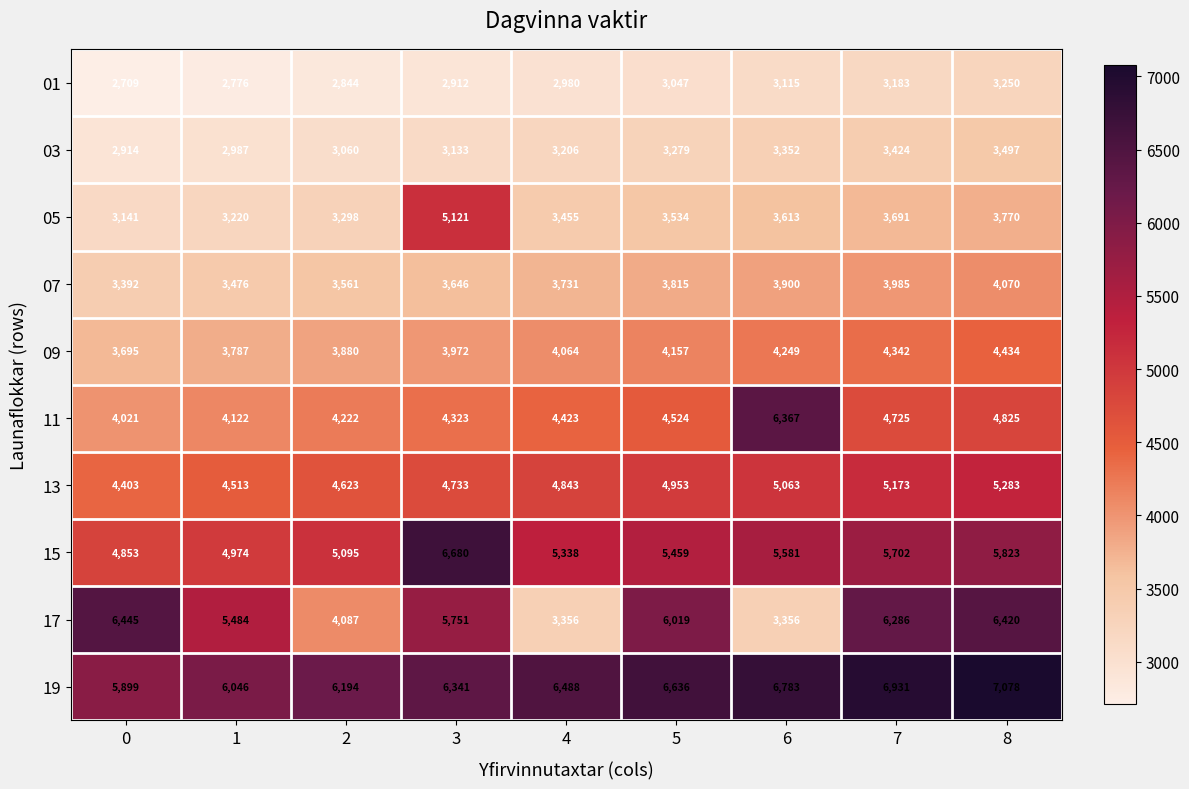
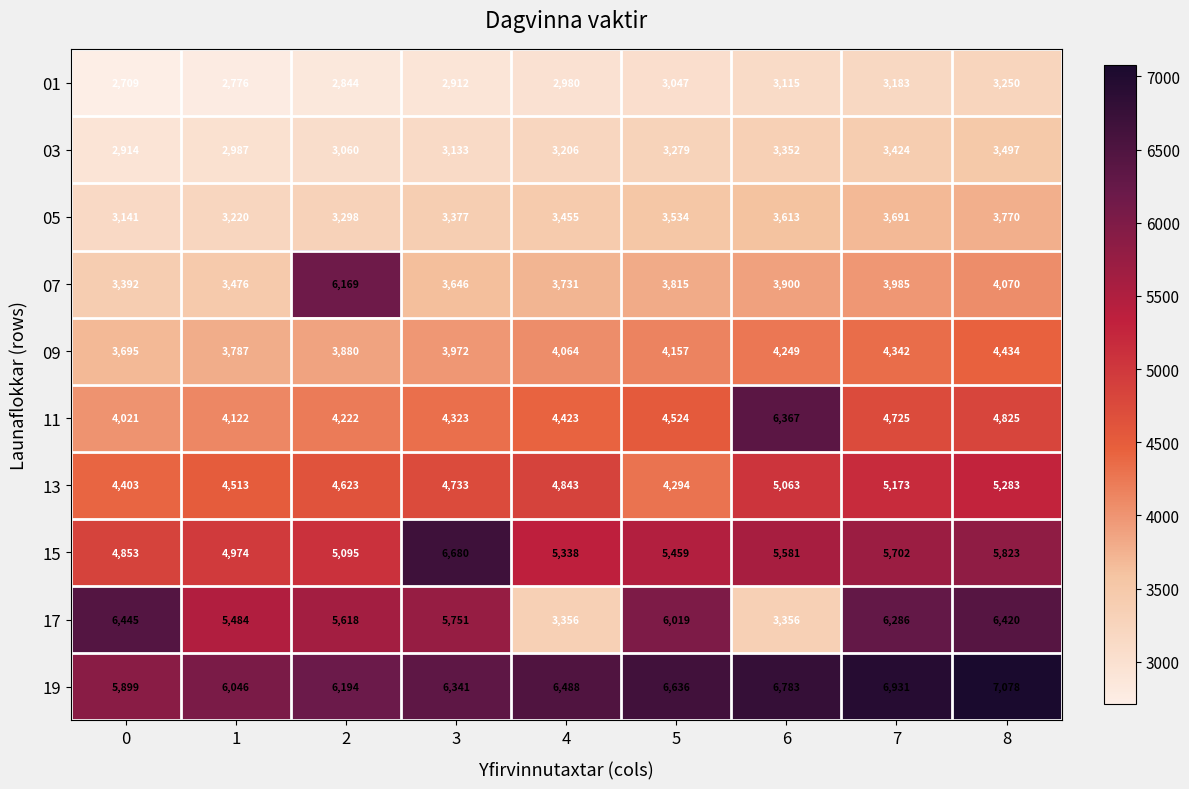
05, 3: 5,121 -> 3,377
07, 2: 3,561 -> 6,169
13, 5: 4,953 -> 4,294
17, 2: 4,087 -> 5,618
